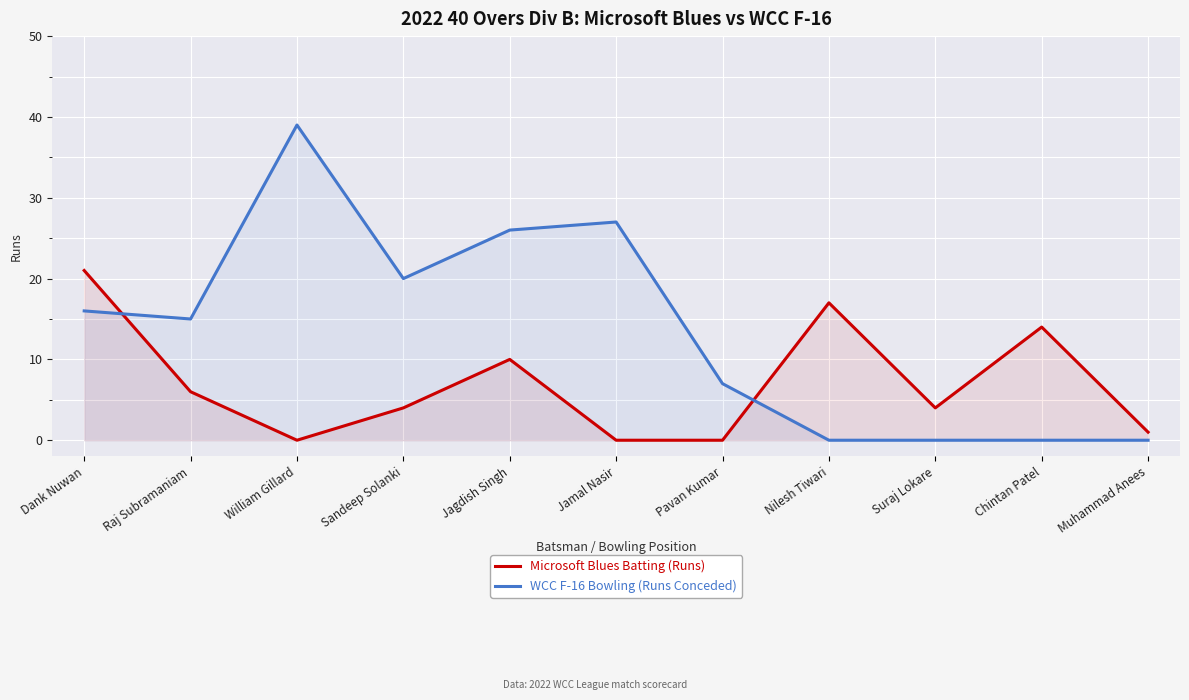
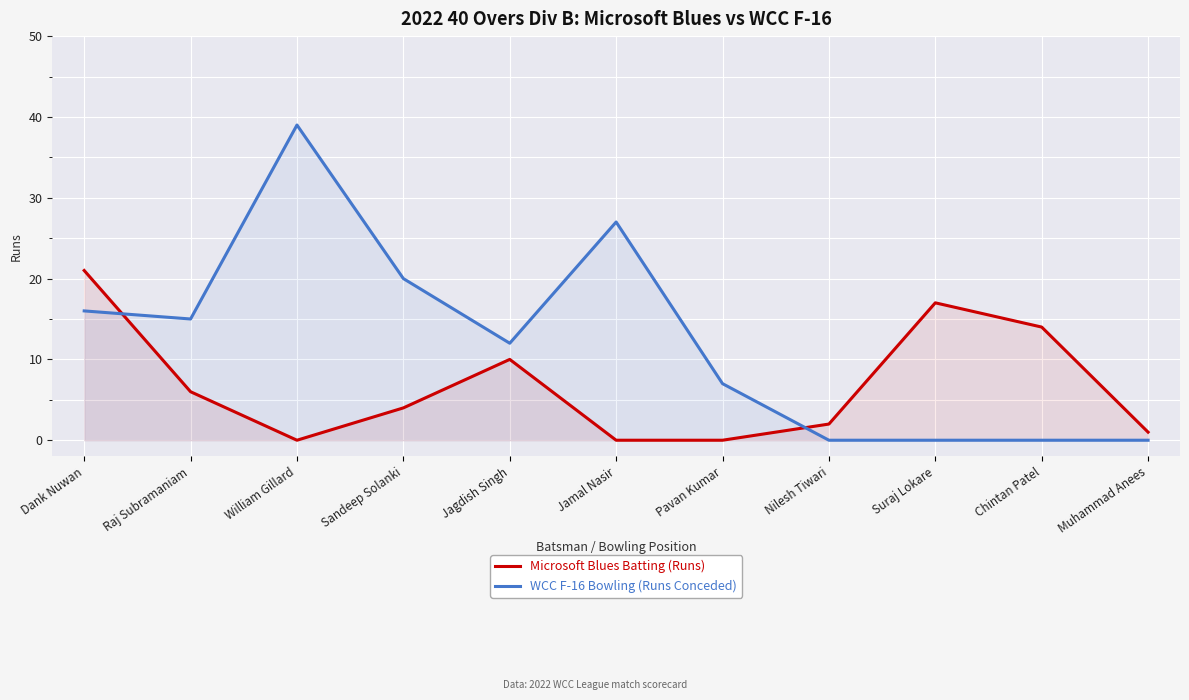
WCC F-16 Bowling (Runs Conceded), Jagdish Singh: 26 -> 12
Microsoft Blues Batting (Runs), Nilesh Tiwari: 17 -> 2
Microsoft Blues Batting (Runs), Suraj Lokare: 4 -> 17
